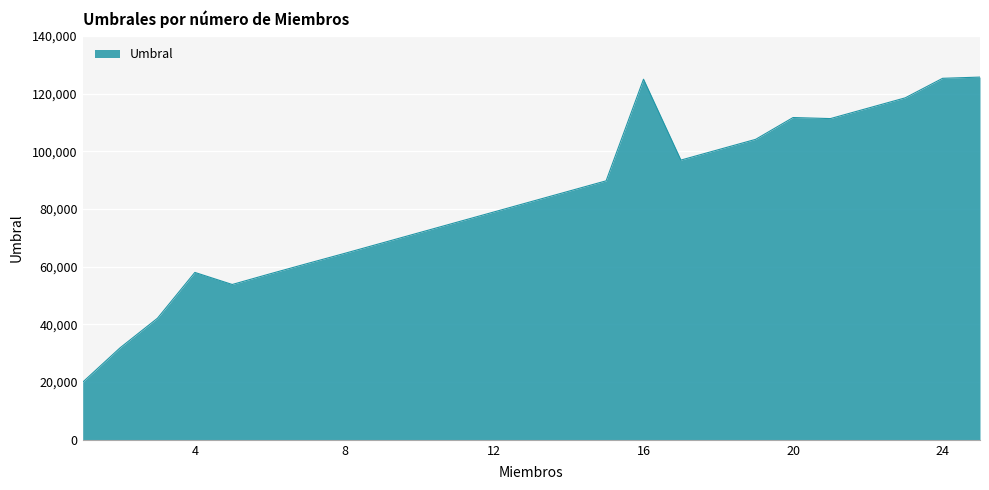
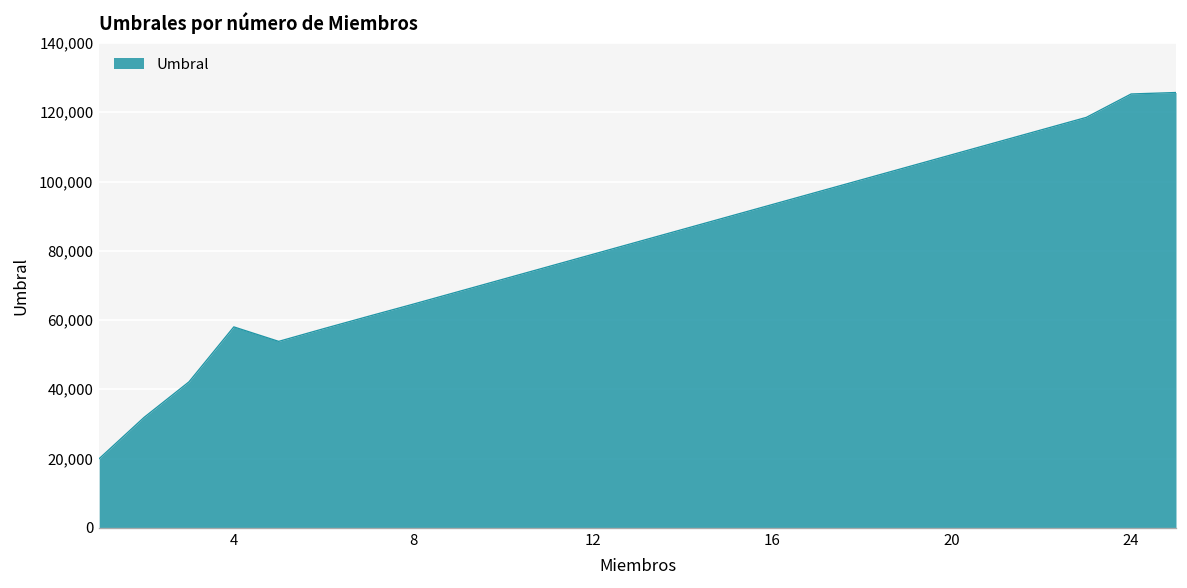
16: 125,000 -> 93,000
20: 112,000 -> 108,000
